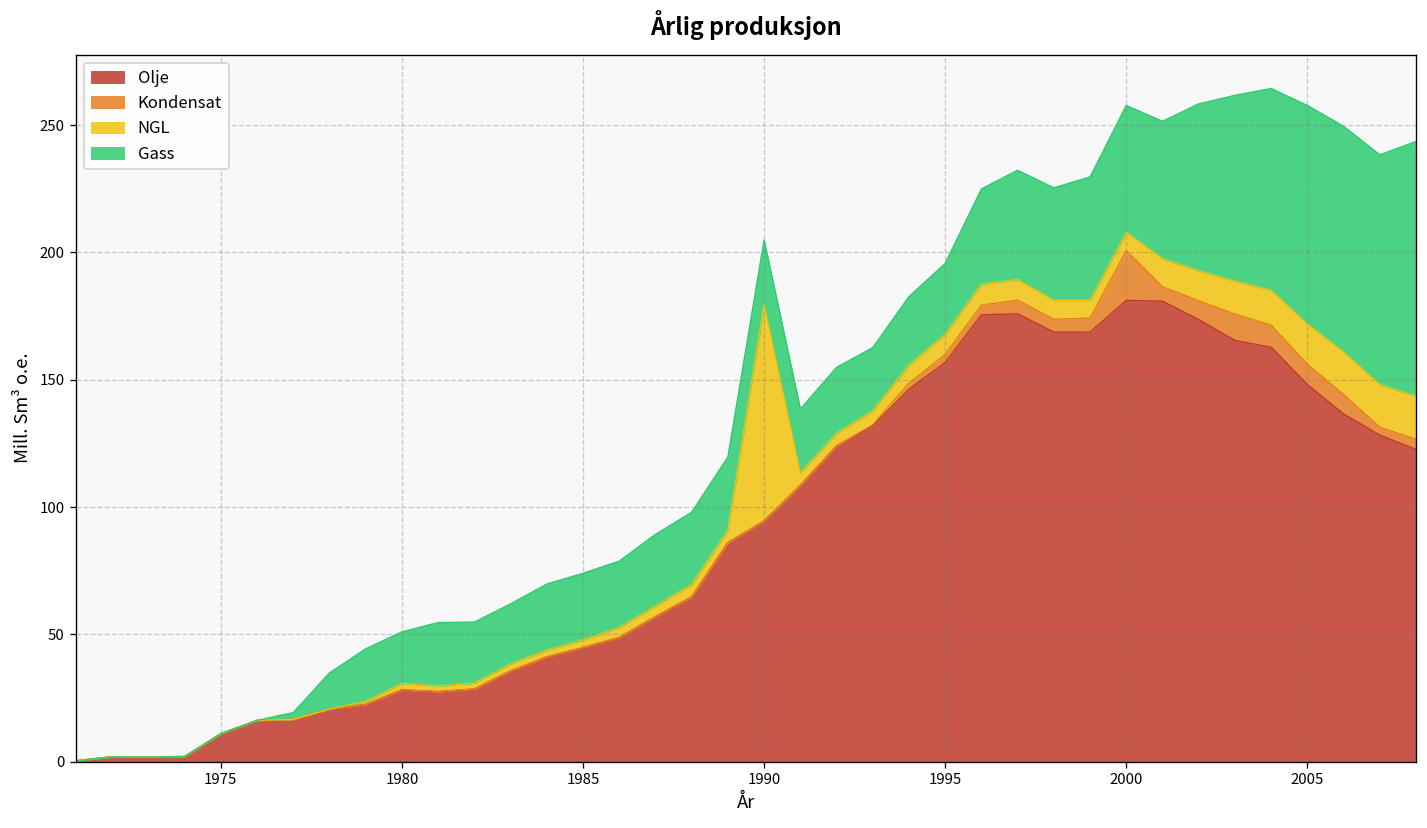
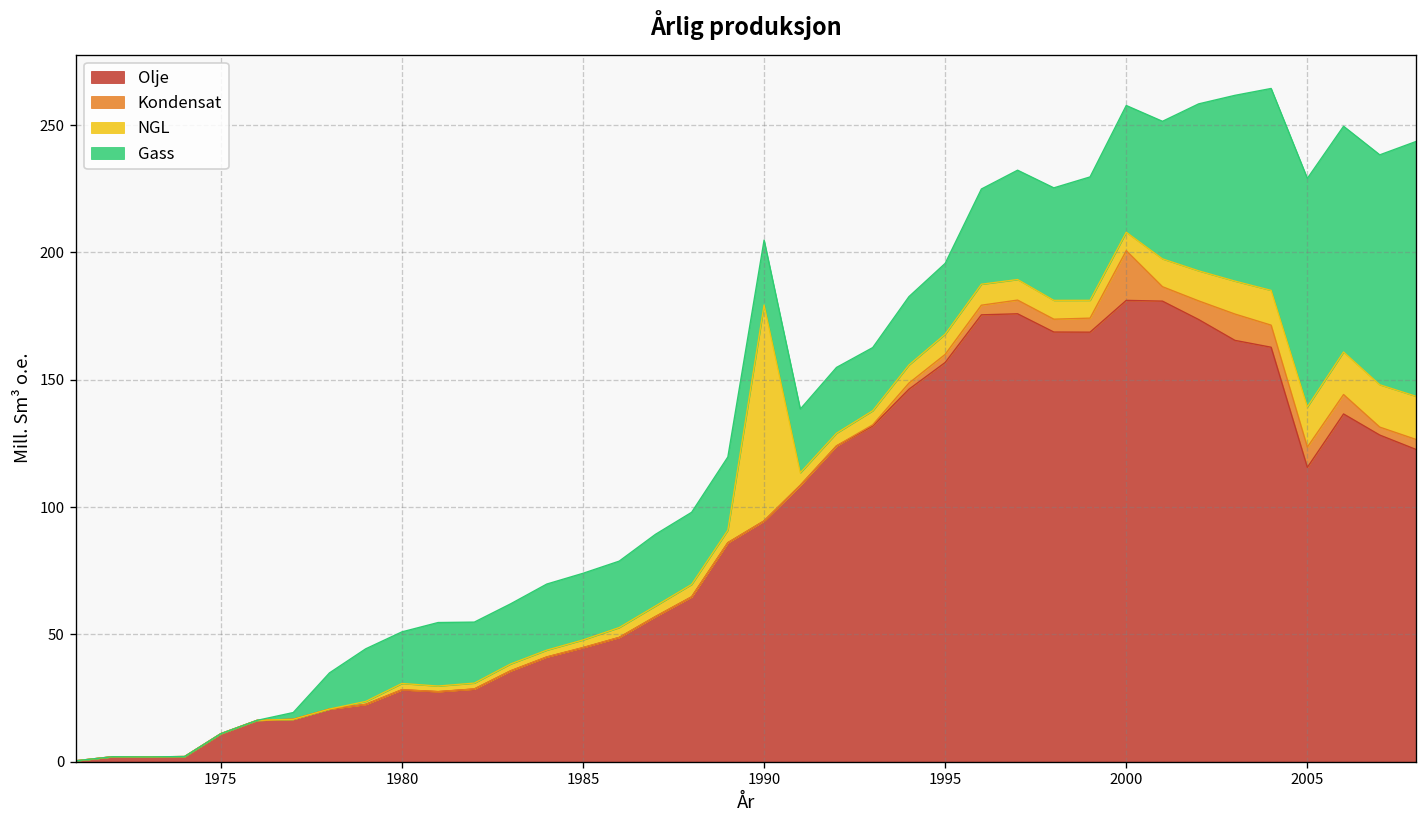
Olje, 2005: 148 -> 116
Gass, 2005: 86 -> 90
